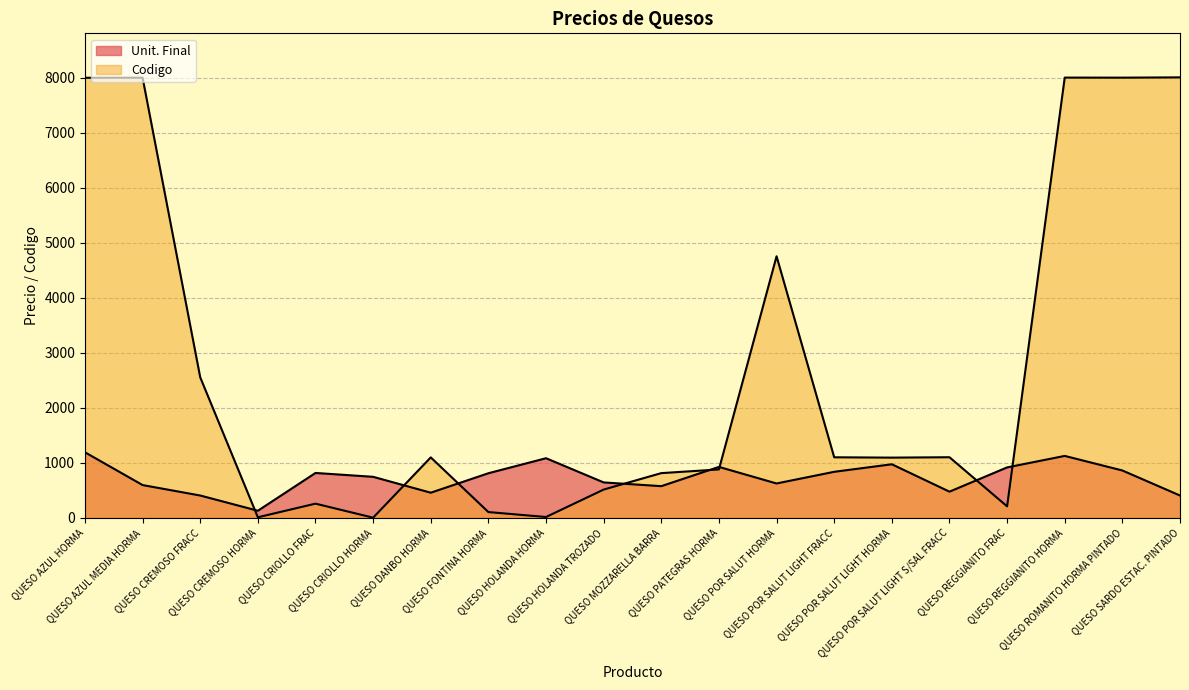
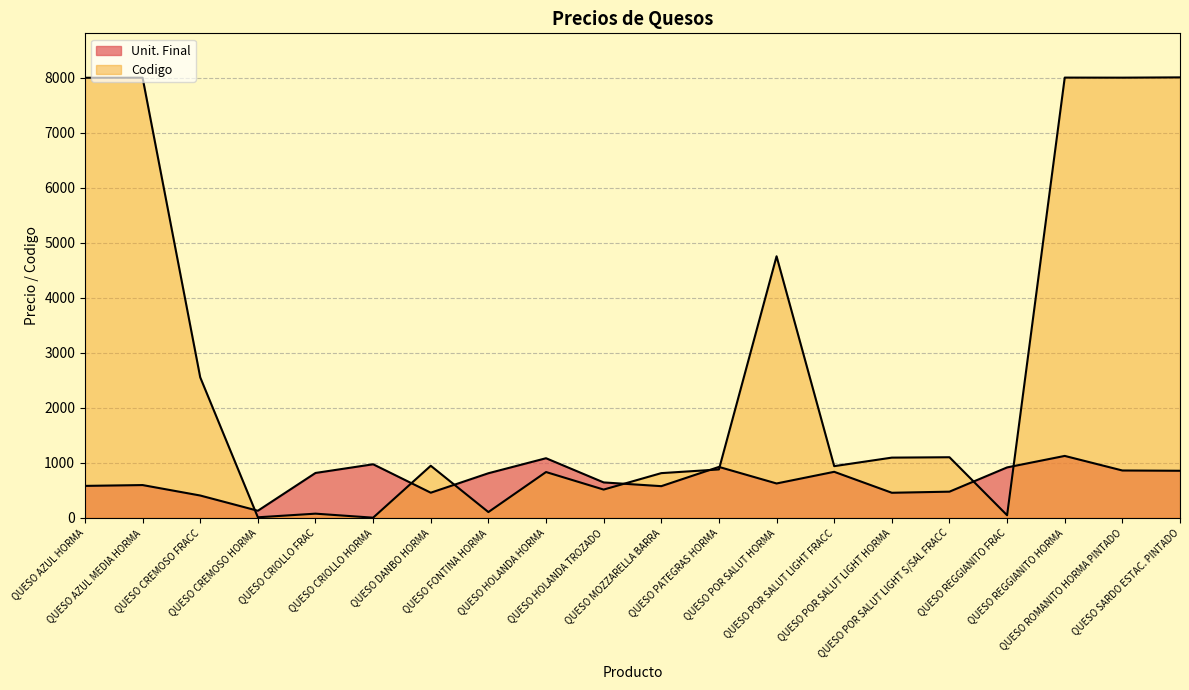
Unit. Final, QUESO AZUL HORMA: 1200 -> 600
Codigo, QUESO CRIOLLO FRAC: 300 -> 100
Unit. Final, QUESO CRIOLLO HORMA: 700 -> 1000
Codigo, QUESO DANBO HORMA: 1100 -> 900
Codigo, QUESO HOLANDA HORMA: 0 -> 800
Codigo, QUESO POR SALUT LIGHT FRACC: 1100 -> 900
Unit. Final, QUESO POR SALUT LIGHT HORMA: 1000 -> 500
Codigo, QUESO REGGIANITO FRAC: 200 -> 0
Unit. Final, QUESO SARDO ESTAC. PINTADO: 400 -> 900
